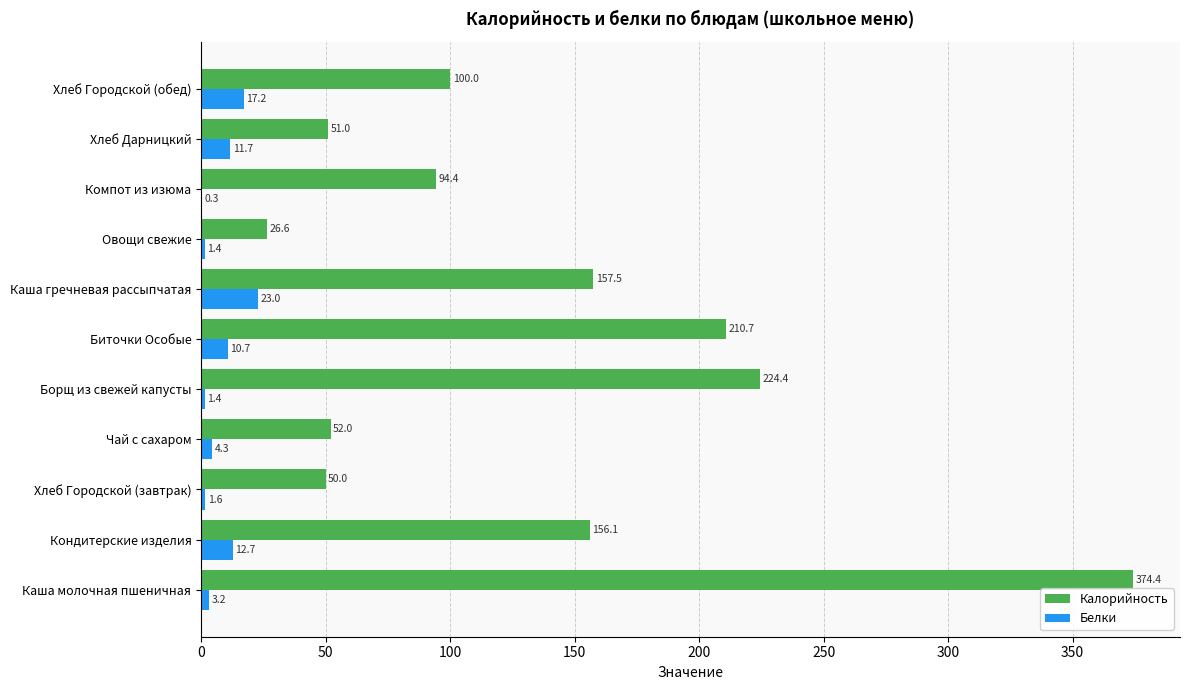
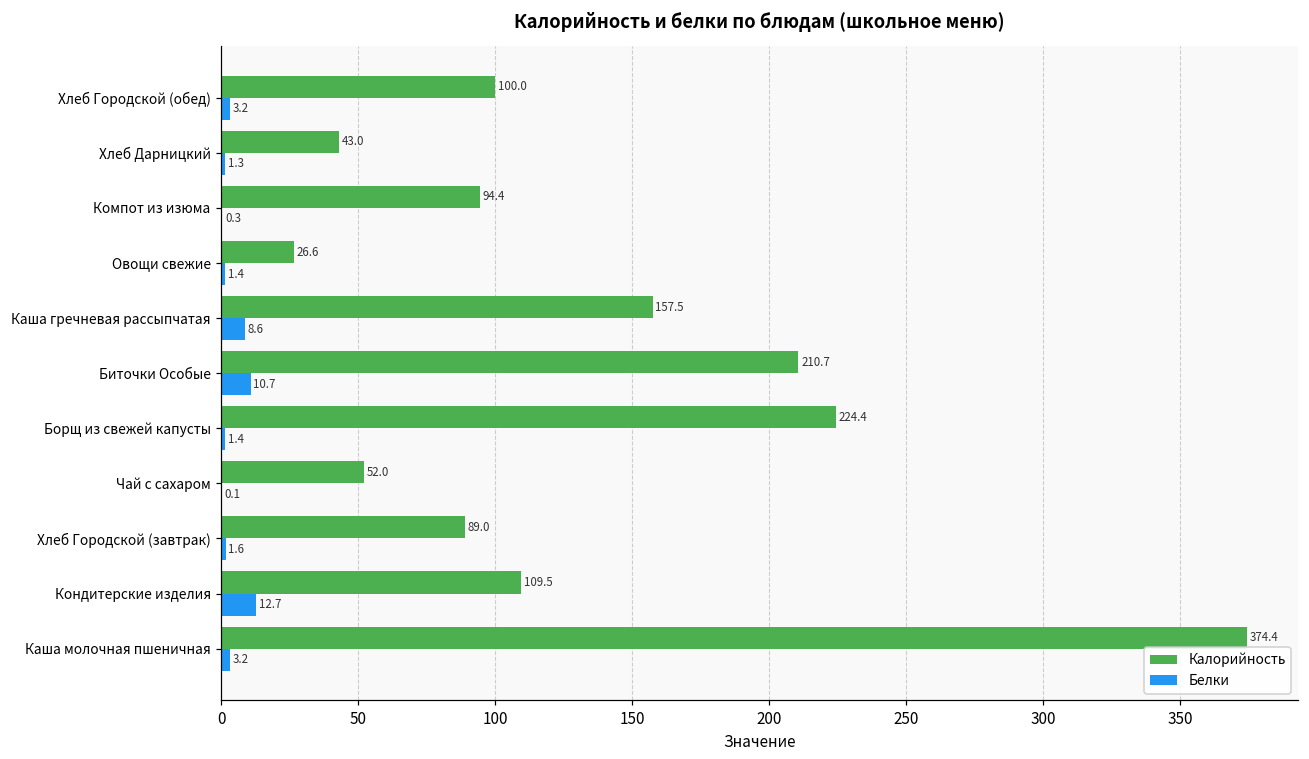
Белки, Хлеб Городской (обед): 17.2 -> 3.2
Калорийность, Хлеб Дарницкий: 51.0 -> 43.0
Белки, Хлеб Дарницкий: 11.7 -> 1.3
Белки, Каша гречневая рассыпчатая: 23.0 -> 8.6
Белки, Чай с сахаром: 4.3 -> 0.1
Калорийность, Хлеб Городской (завтрак): 50.0 -> 89.0
Калорийность, Кондитерские изделия: 156.1 -> 109.5
